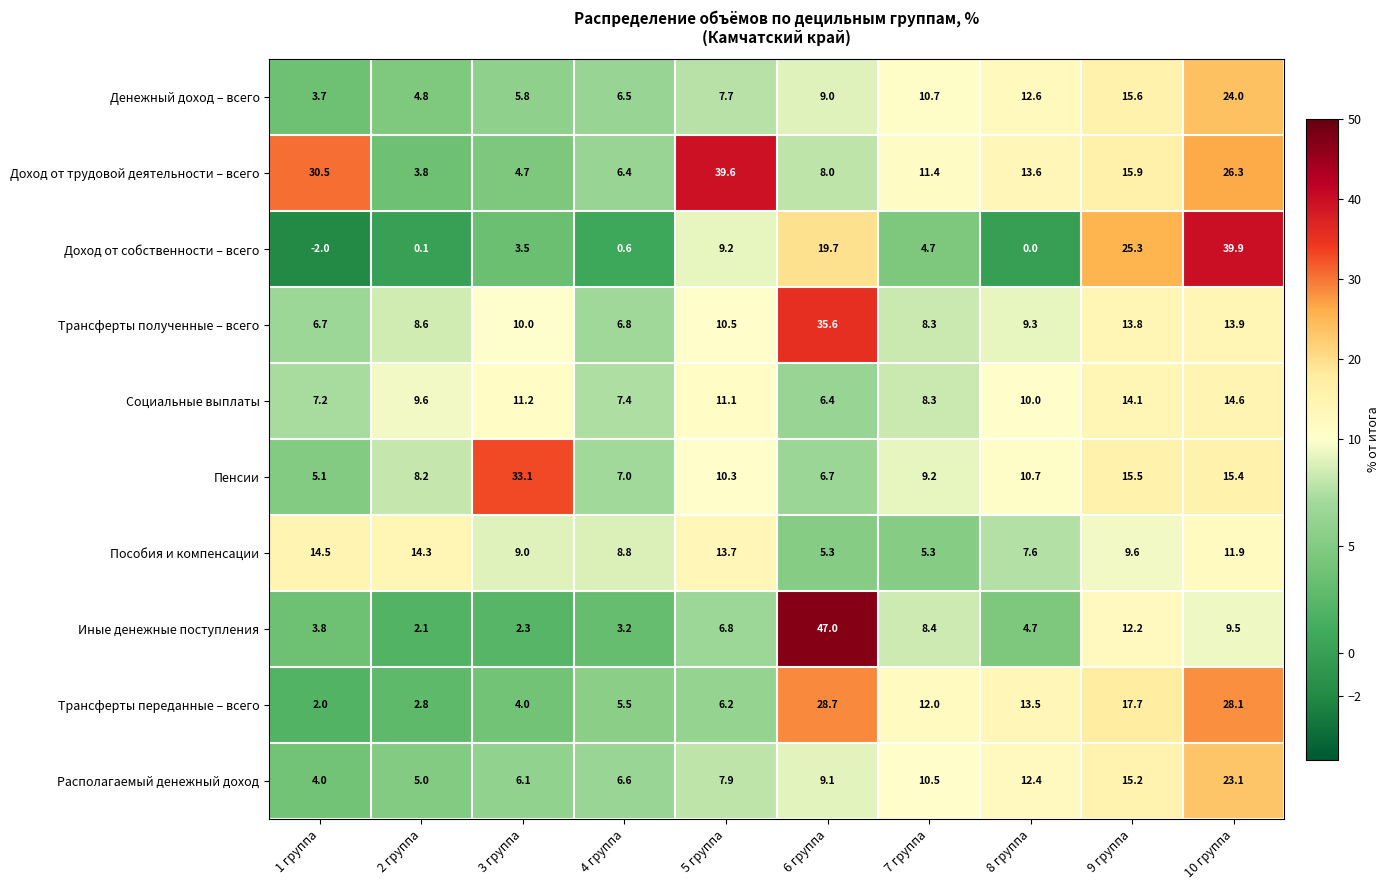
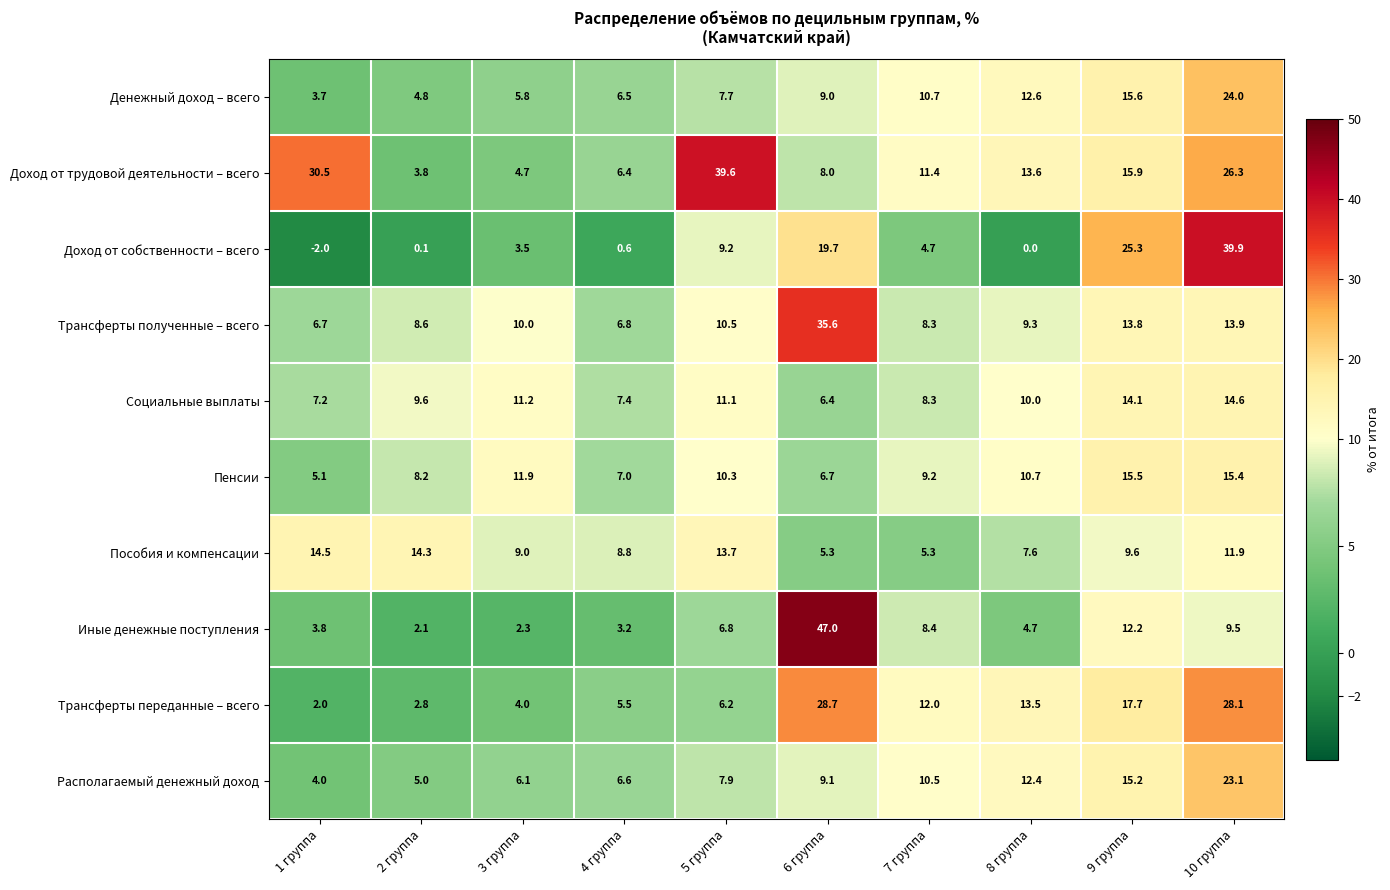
Пенсии, 3 группа: 33.1 -> 11.9
